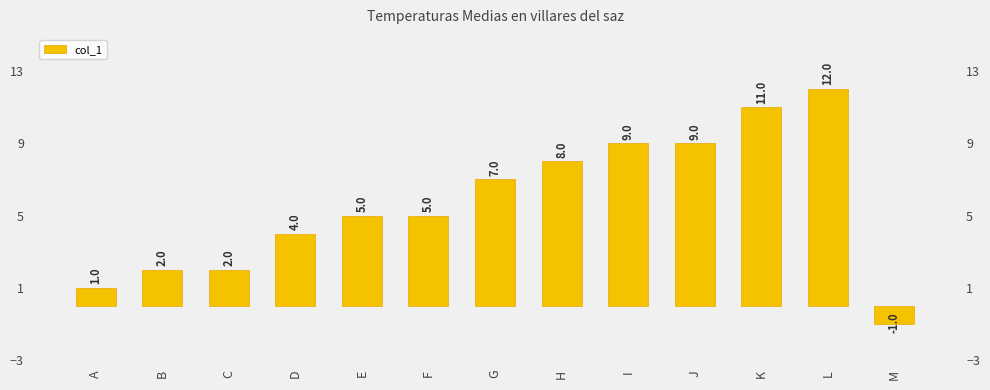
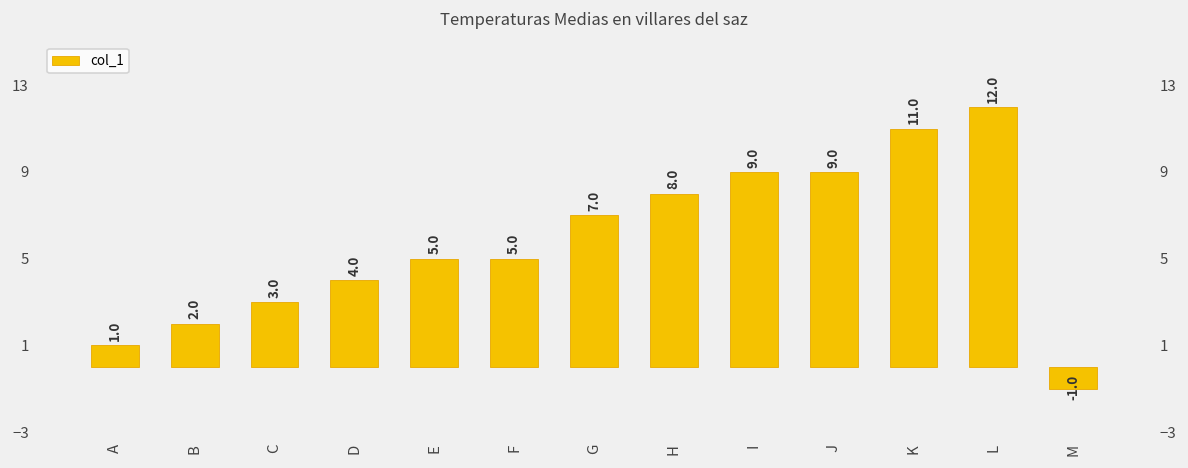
C: 2.0 -> 3.0
